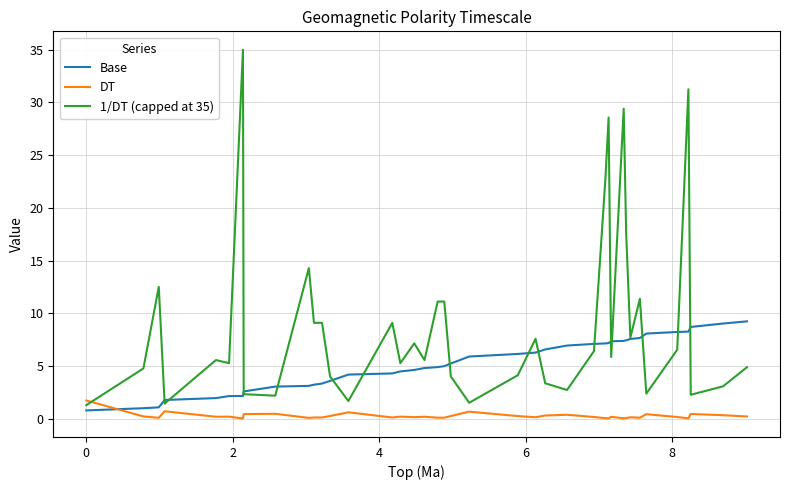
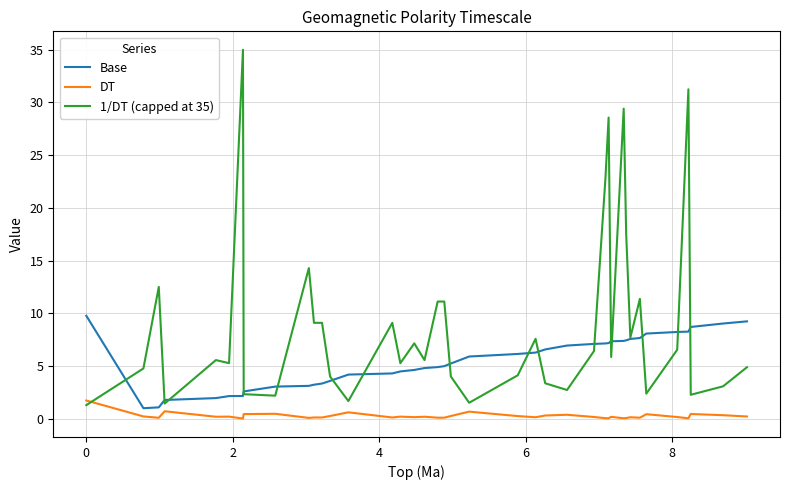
Base, 0: 0.8 -> 9.8
